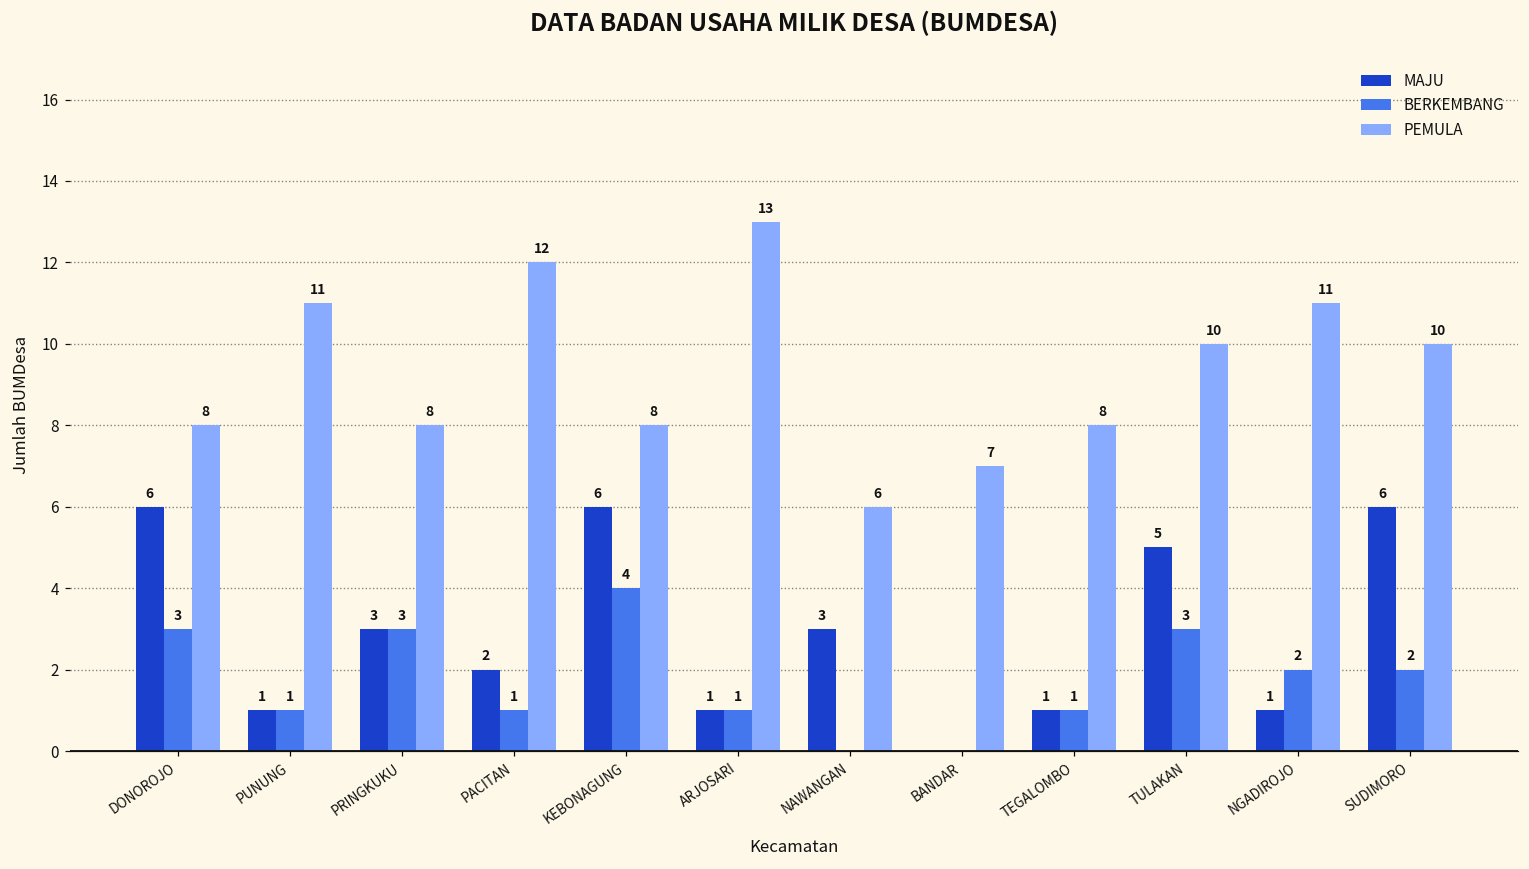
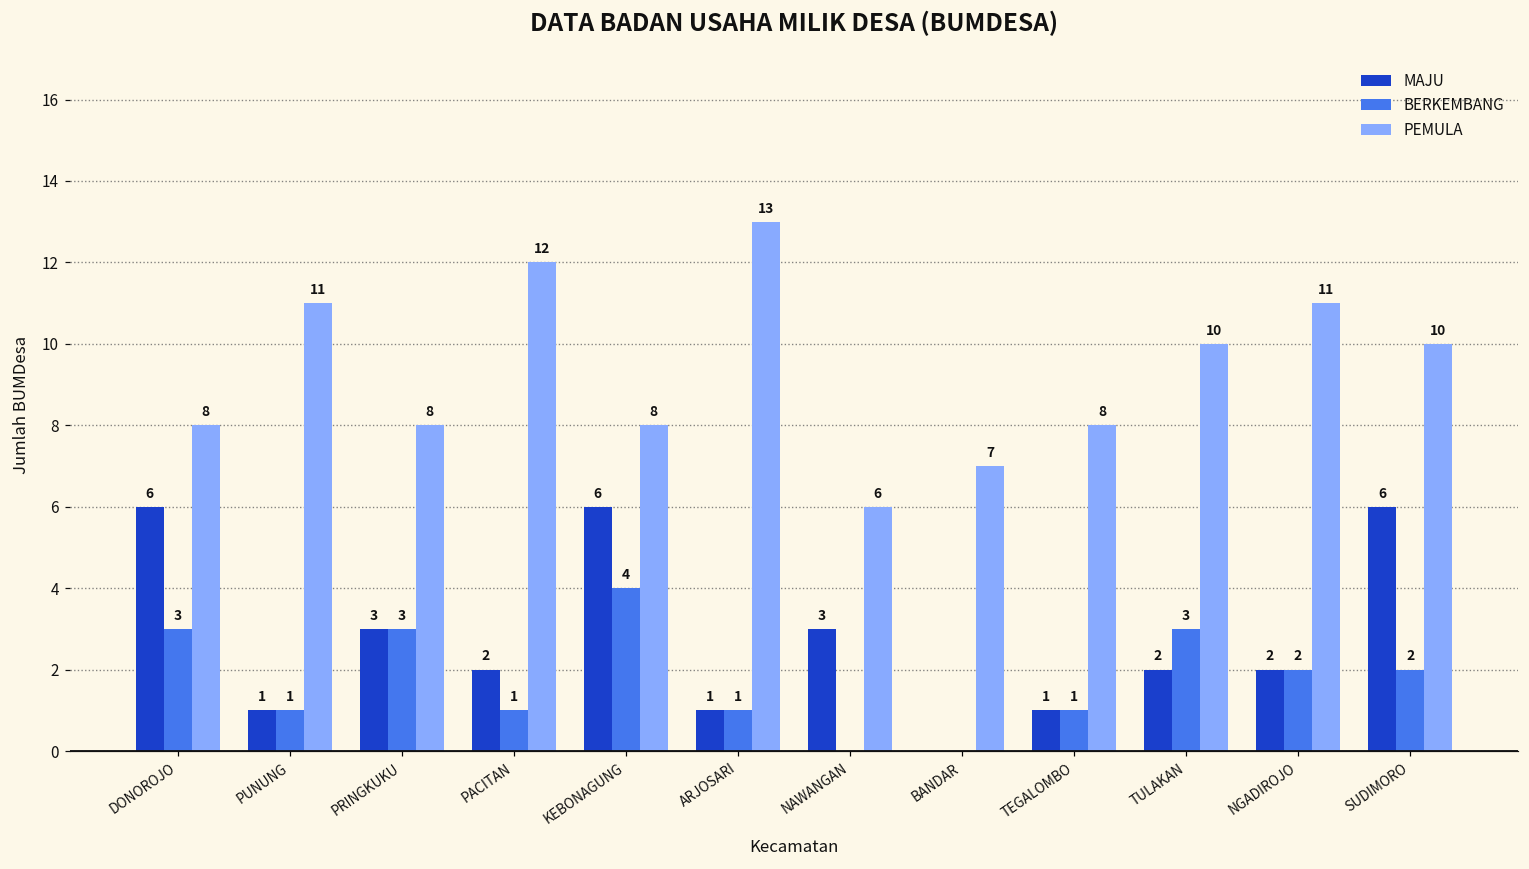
MAJU, TULAKAN: 5 -> 2
MAJU, NGADIROJO: 1 -> 2
